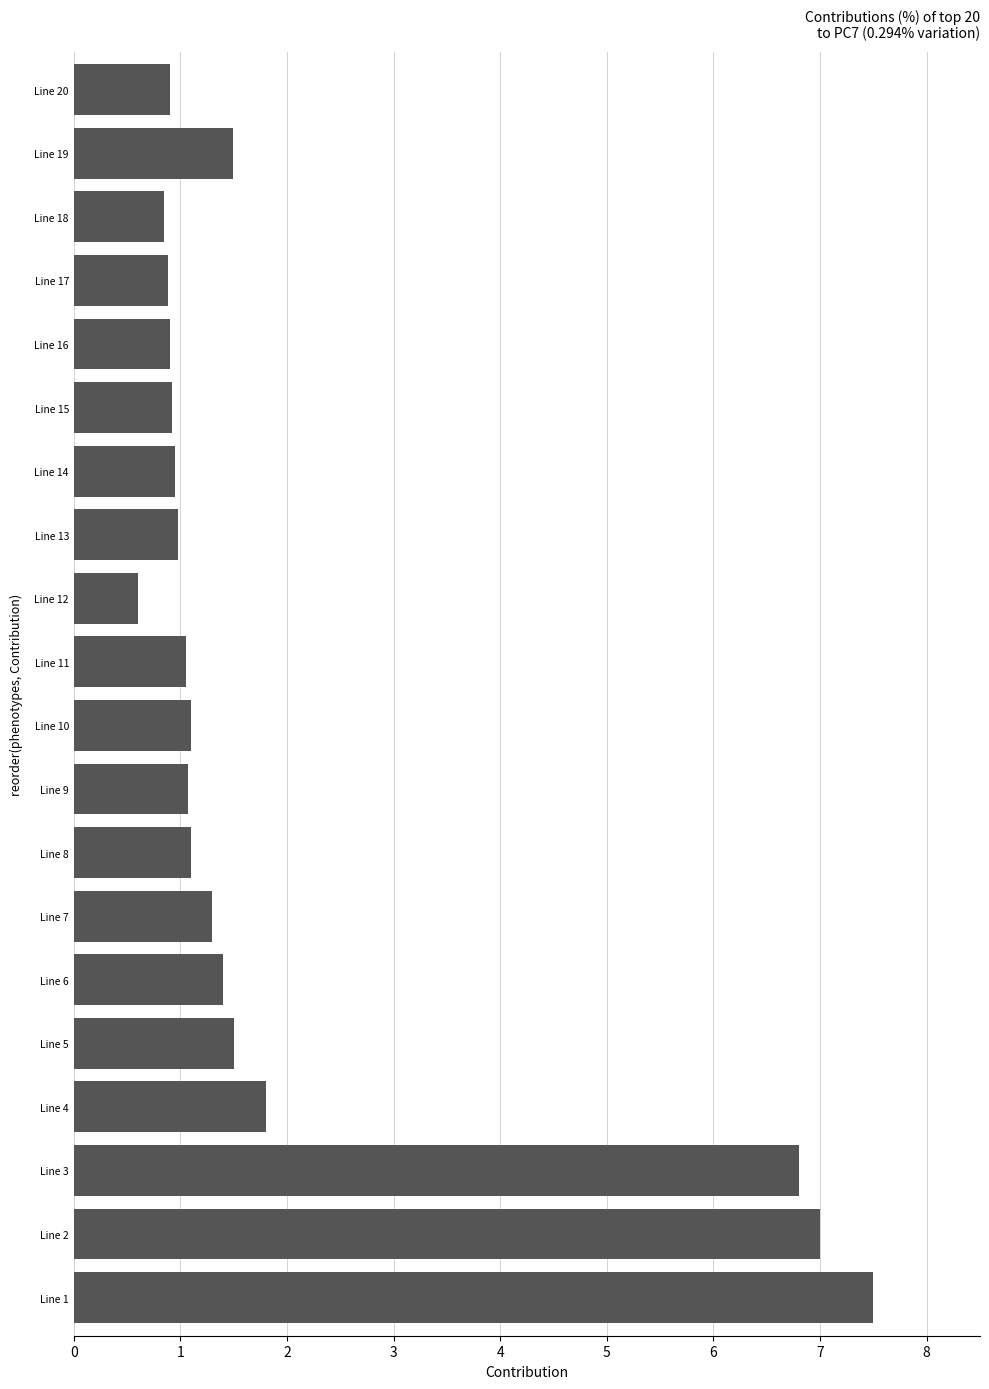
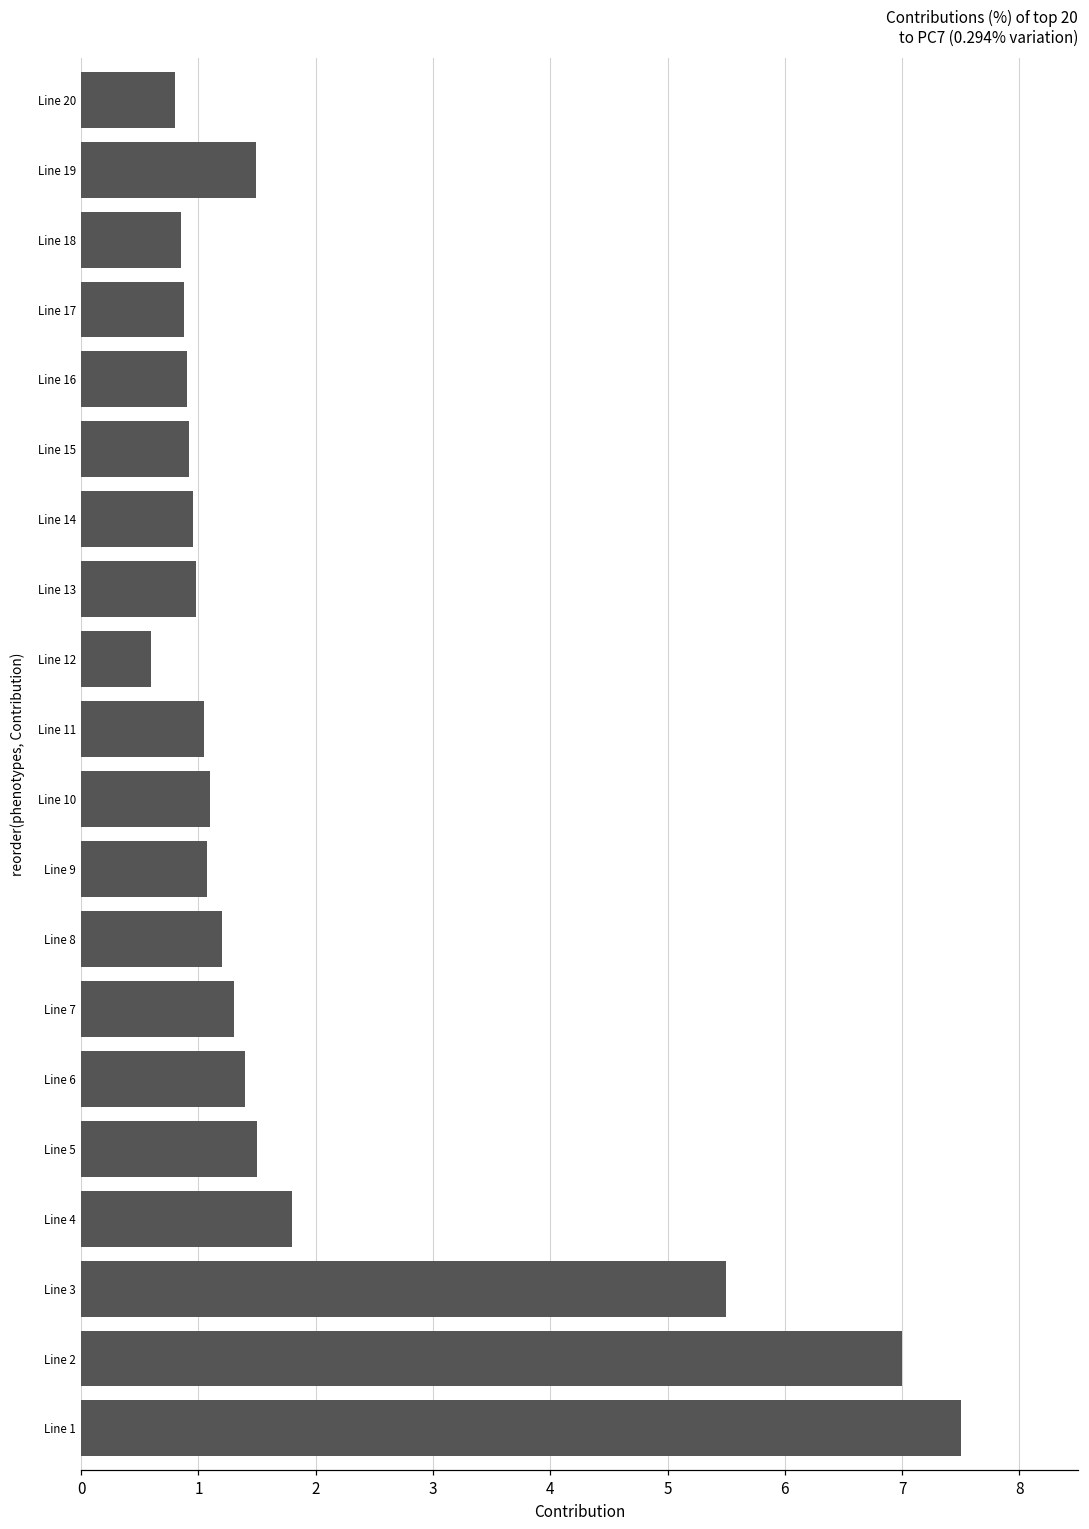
Line 20: 0.9 -> 0.8
Line 8: 1.1 -> 1.2
Line 3: 6.8 -> 5.5
